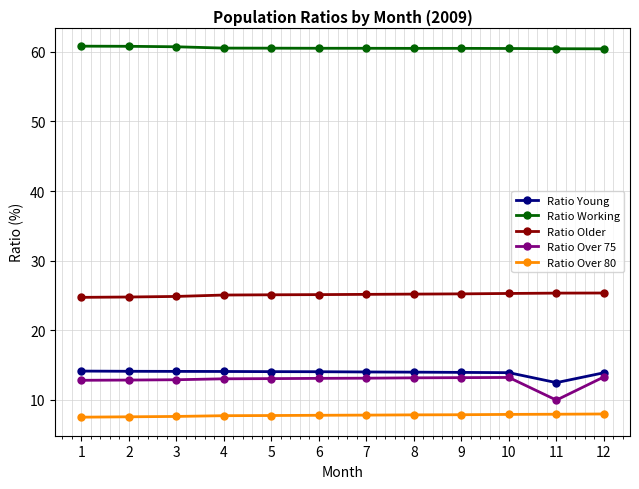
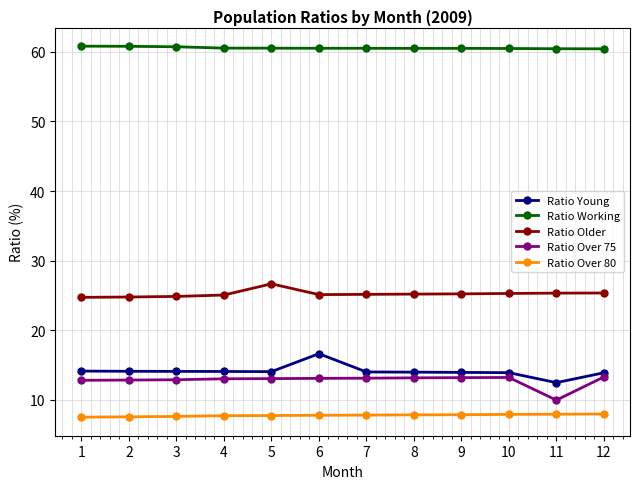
Ratio Older, 5: 25 -> 27
Ratio Young, 6: 14 -> 17
